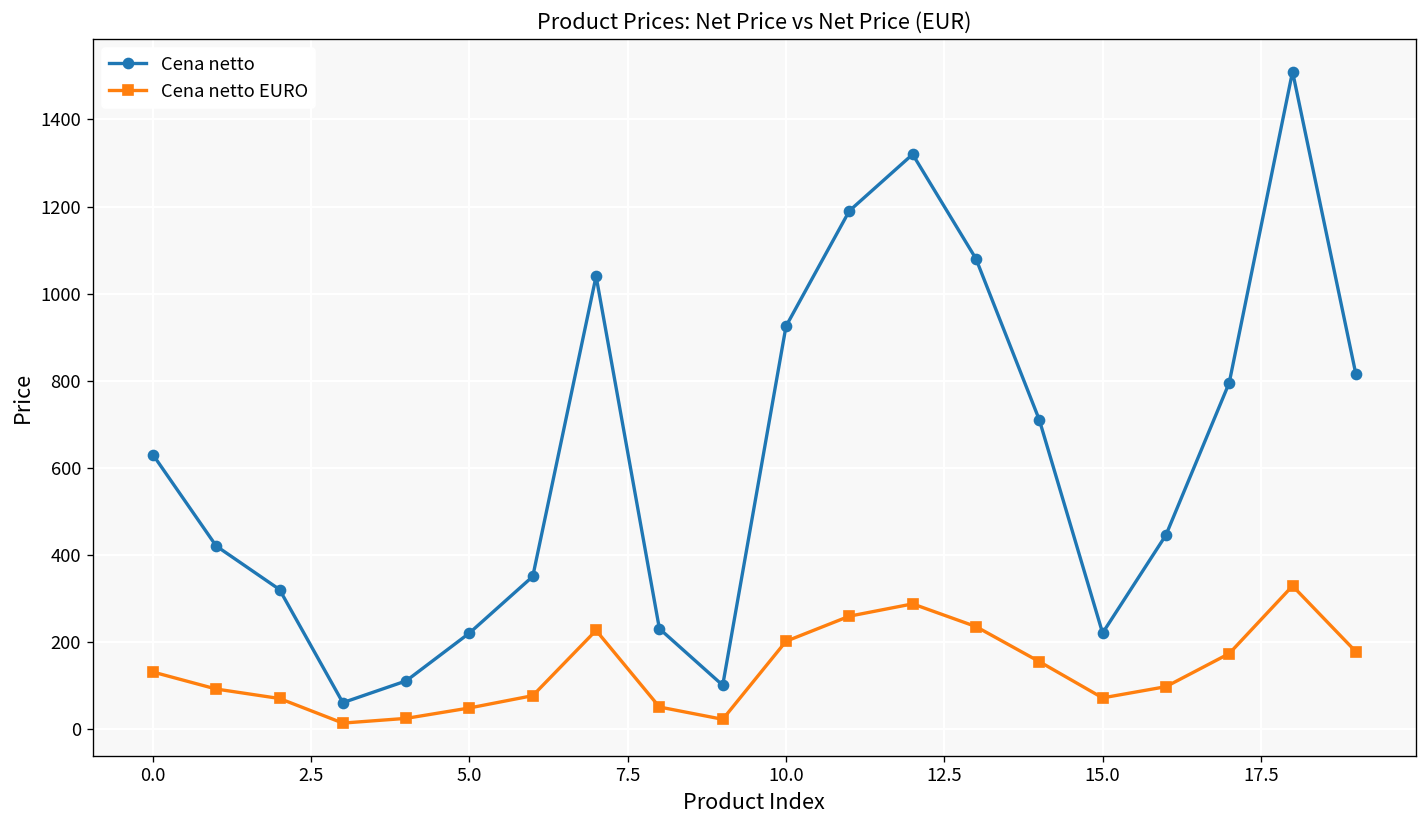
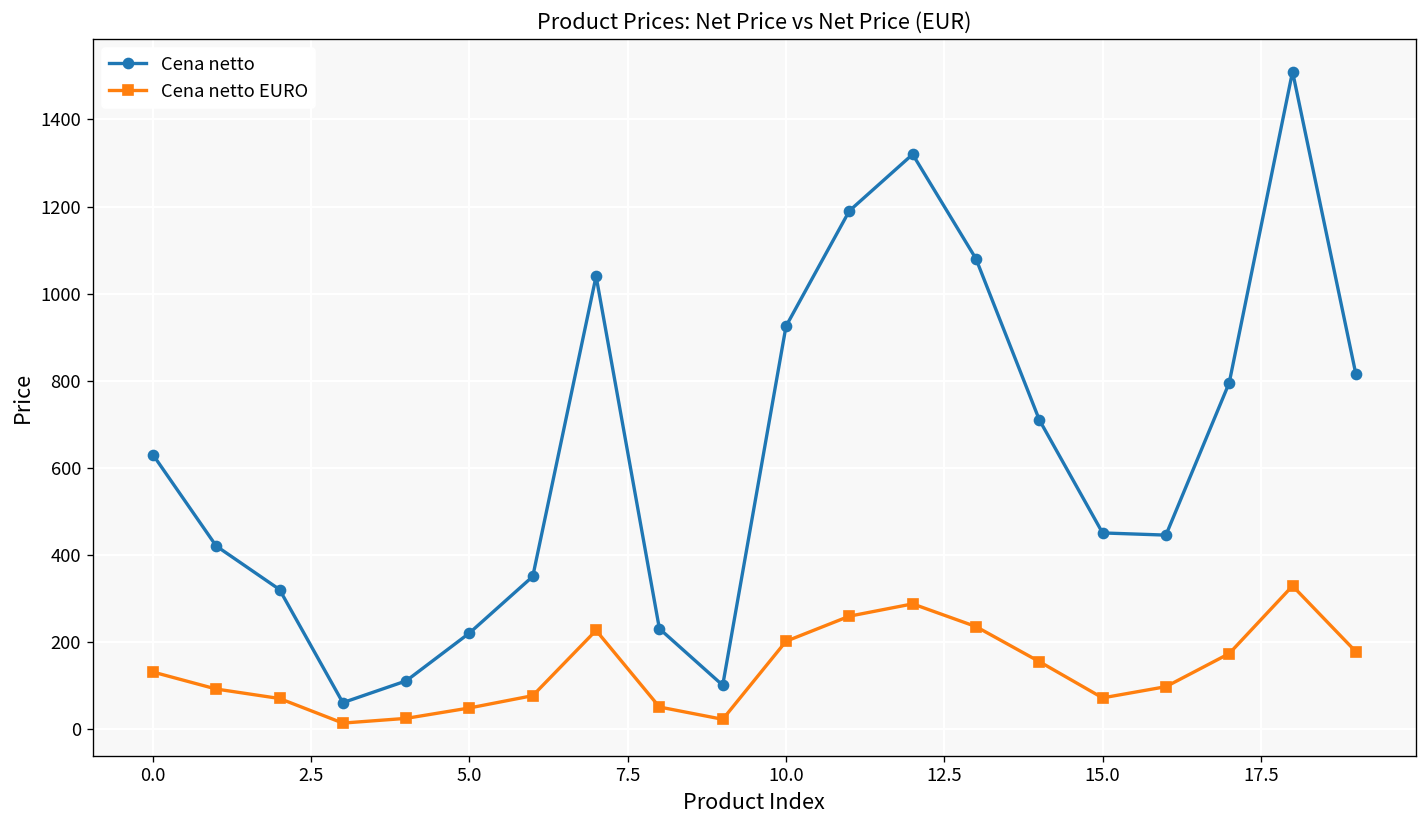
Cena netto, 15.0: 220 -> 450
